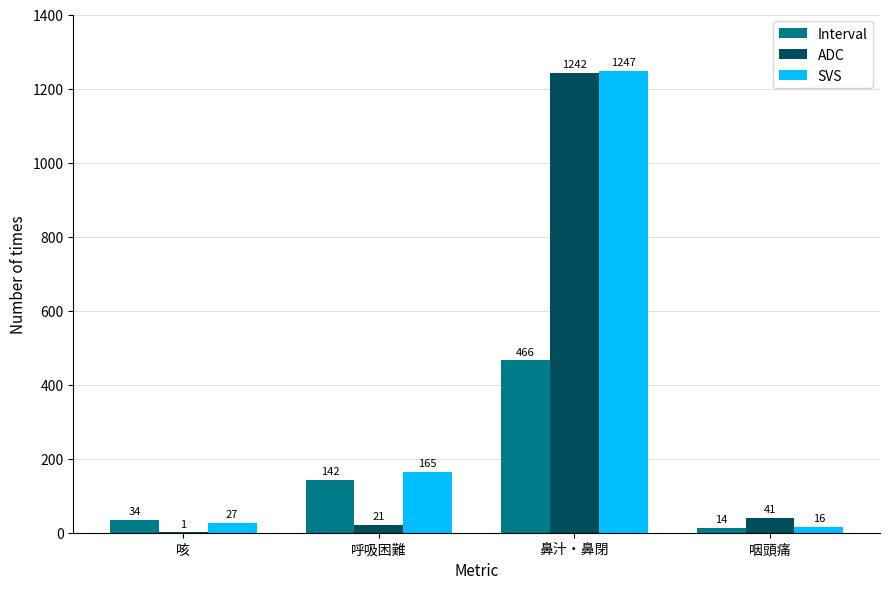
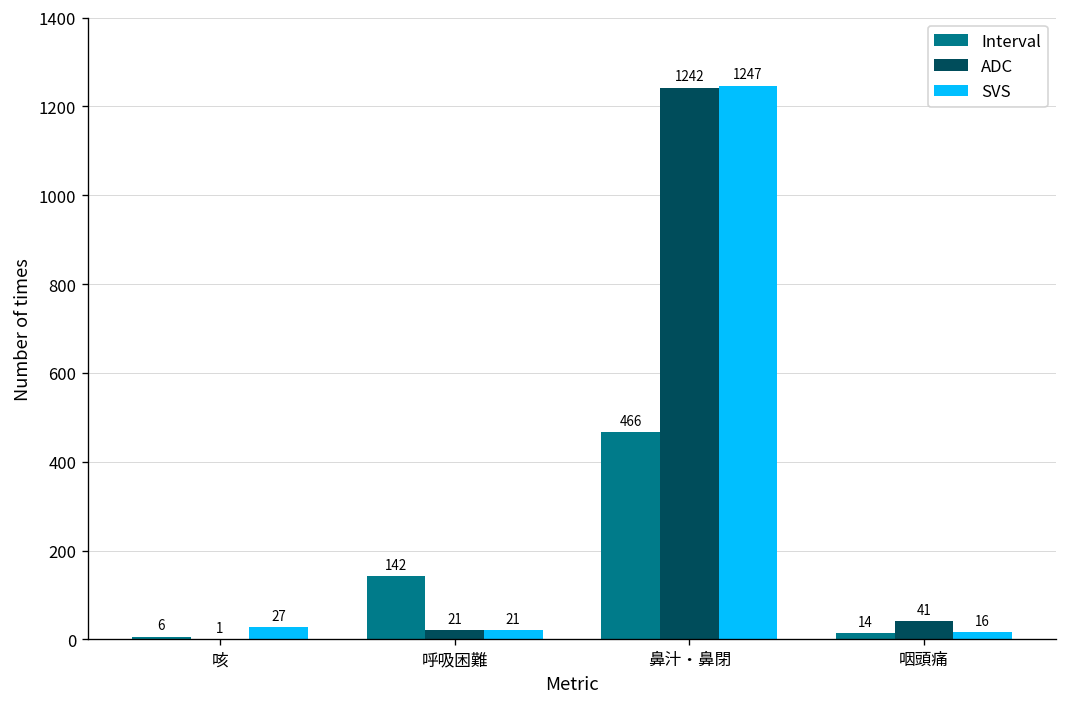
Interval, 咳: 34 -> 6
SVS, 呼吸困難: 165 -> 21
